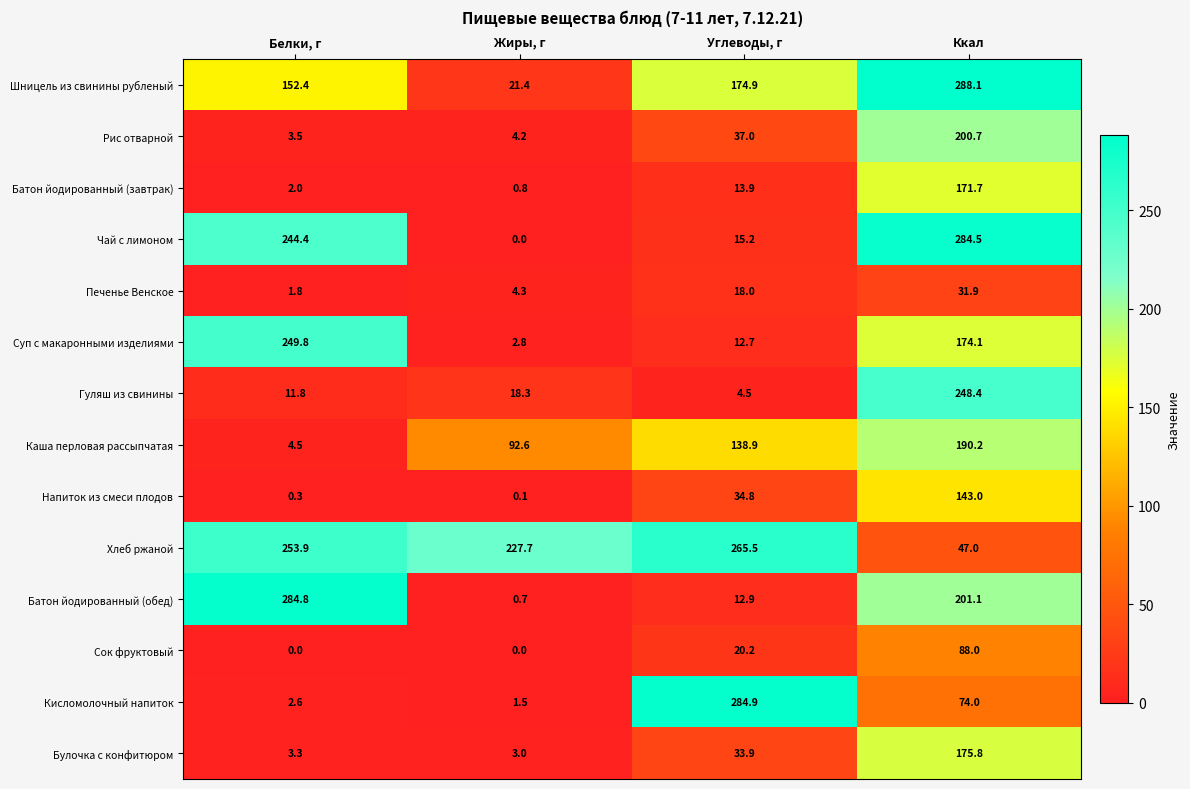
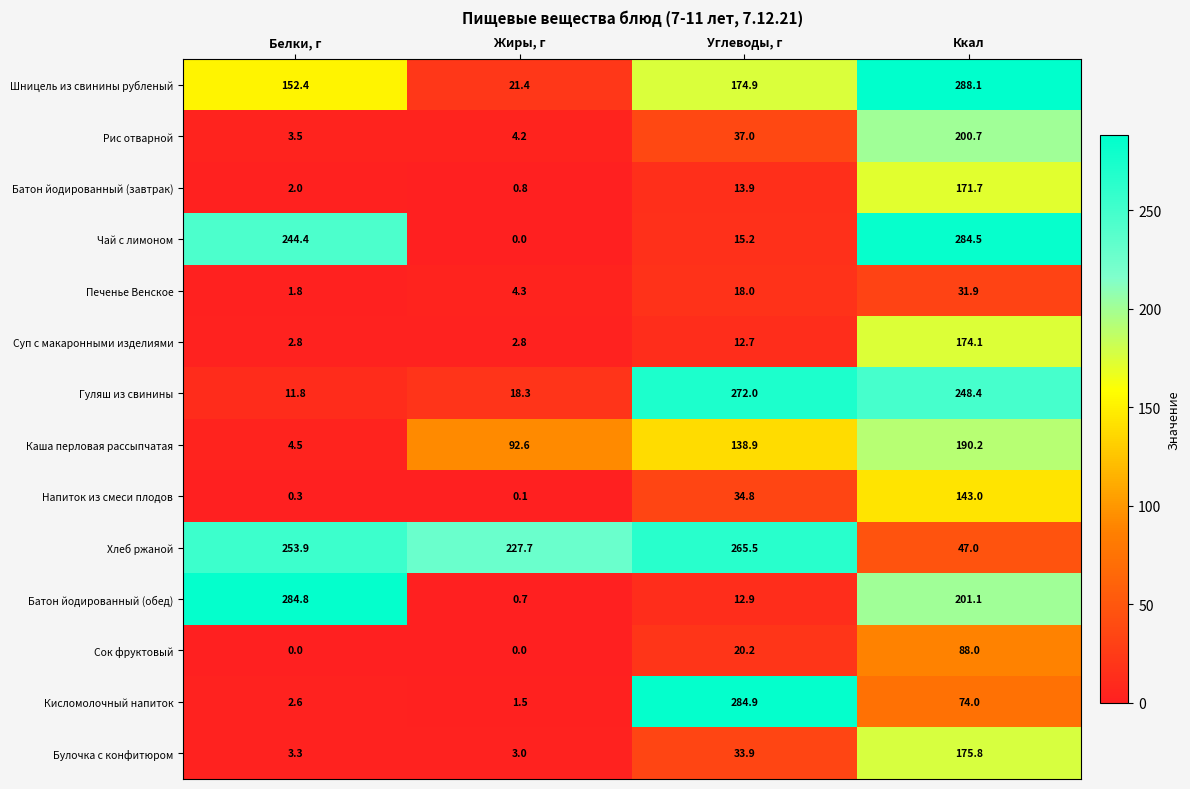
Суп с макаронными изделиями, Белки, г: 249.8 -> 2.8
Гуляш из свинины, Углеводы, г: 4.5 -> 272.0
